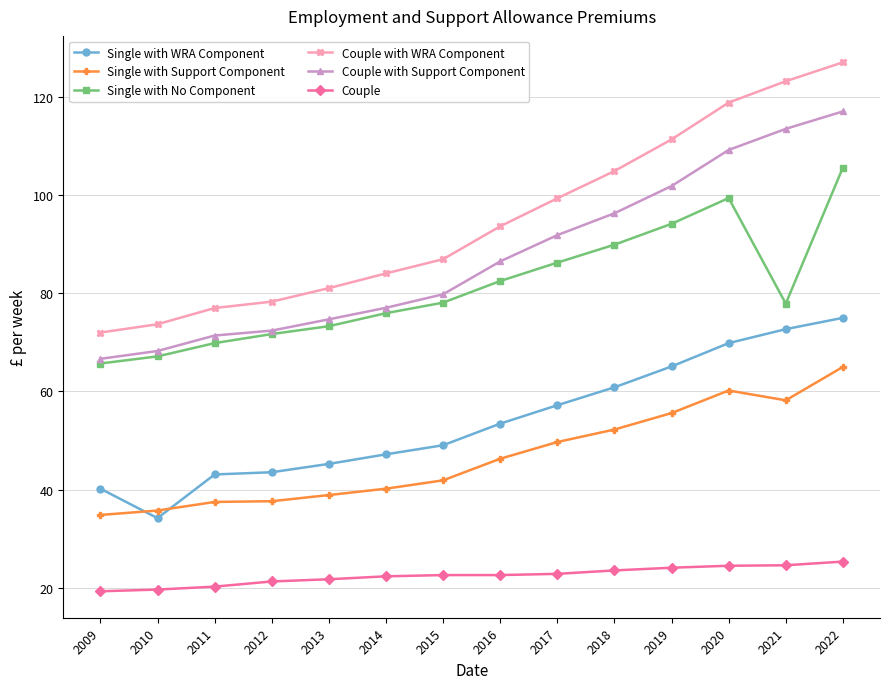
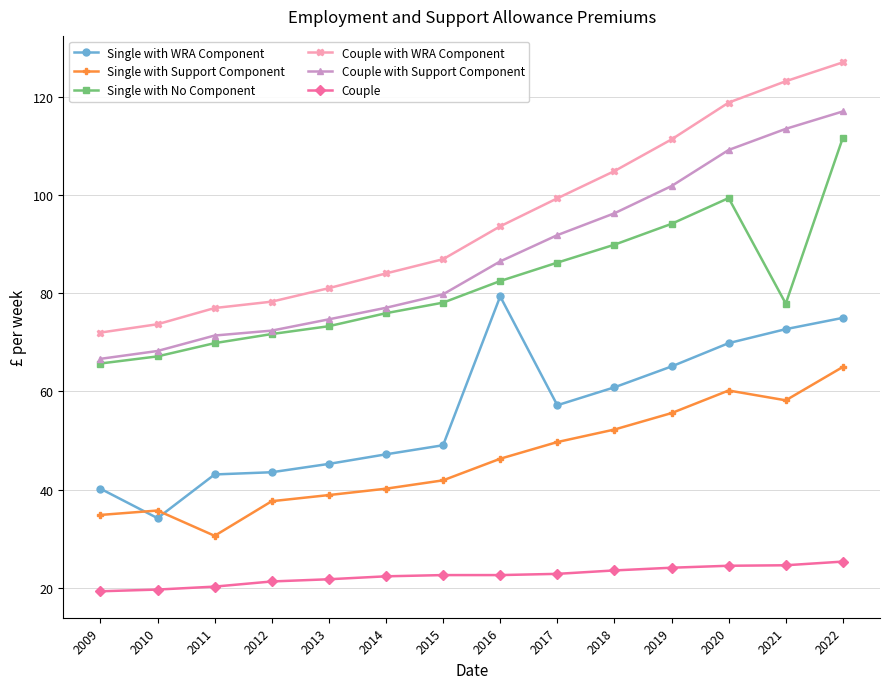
Single with Support Component, 2011: 38 -> 31
Single with WRA Component, 2016: 53 -> 79
Single with No Component, 2022: 106 -> 112
